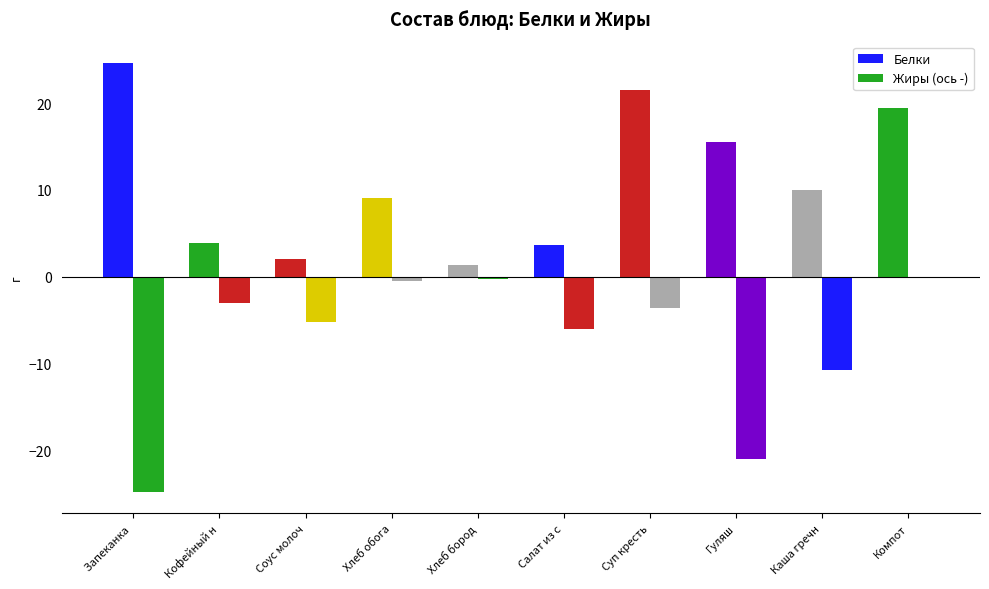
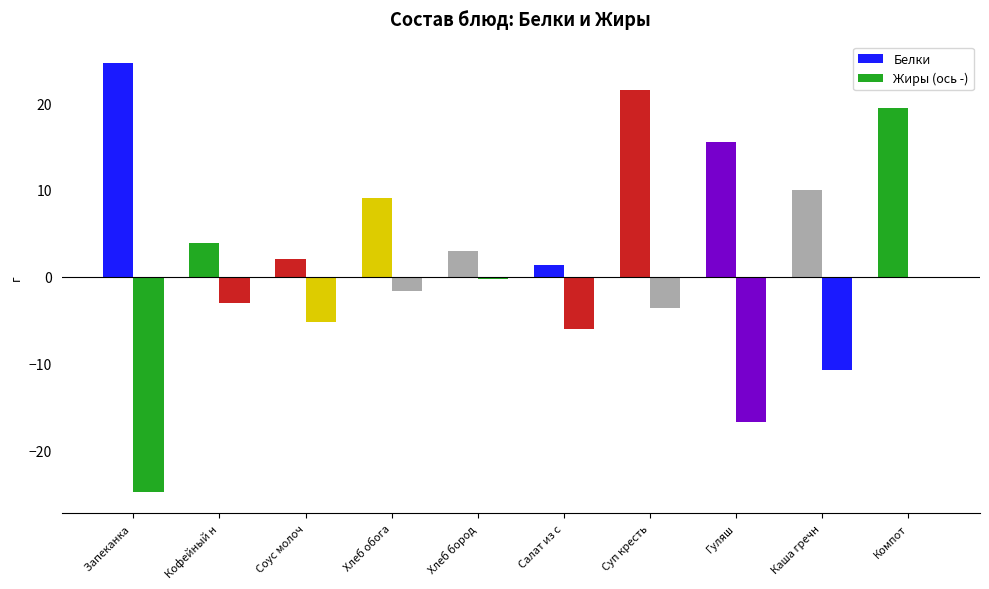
Жиры (ось -), Хлеб обога: -1 -> -2
Белки, Хлеб бород: 1 -> 3
Белки, Салат из с: 4 -> 1
Жиры (ось -), Гуляш: -21 -> -17
